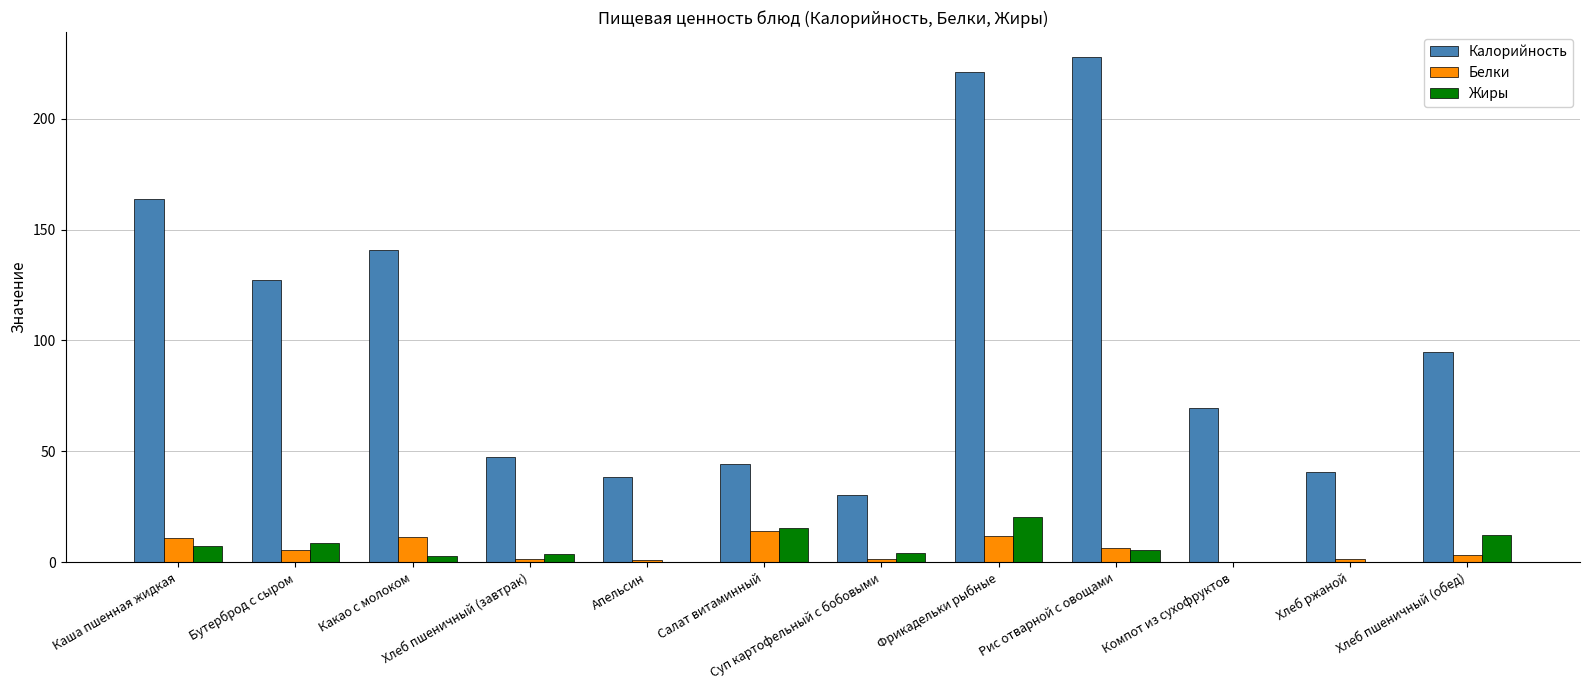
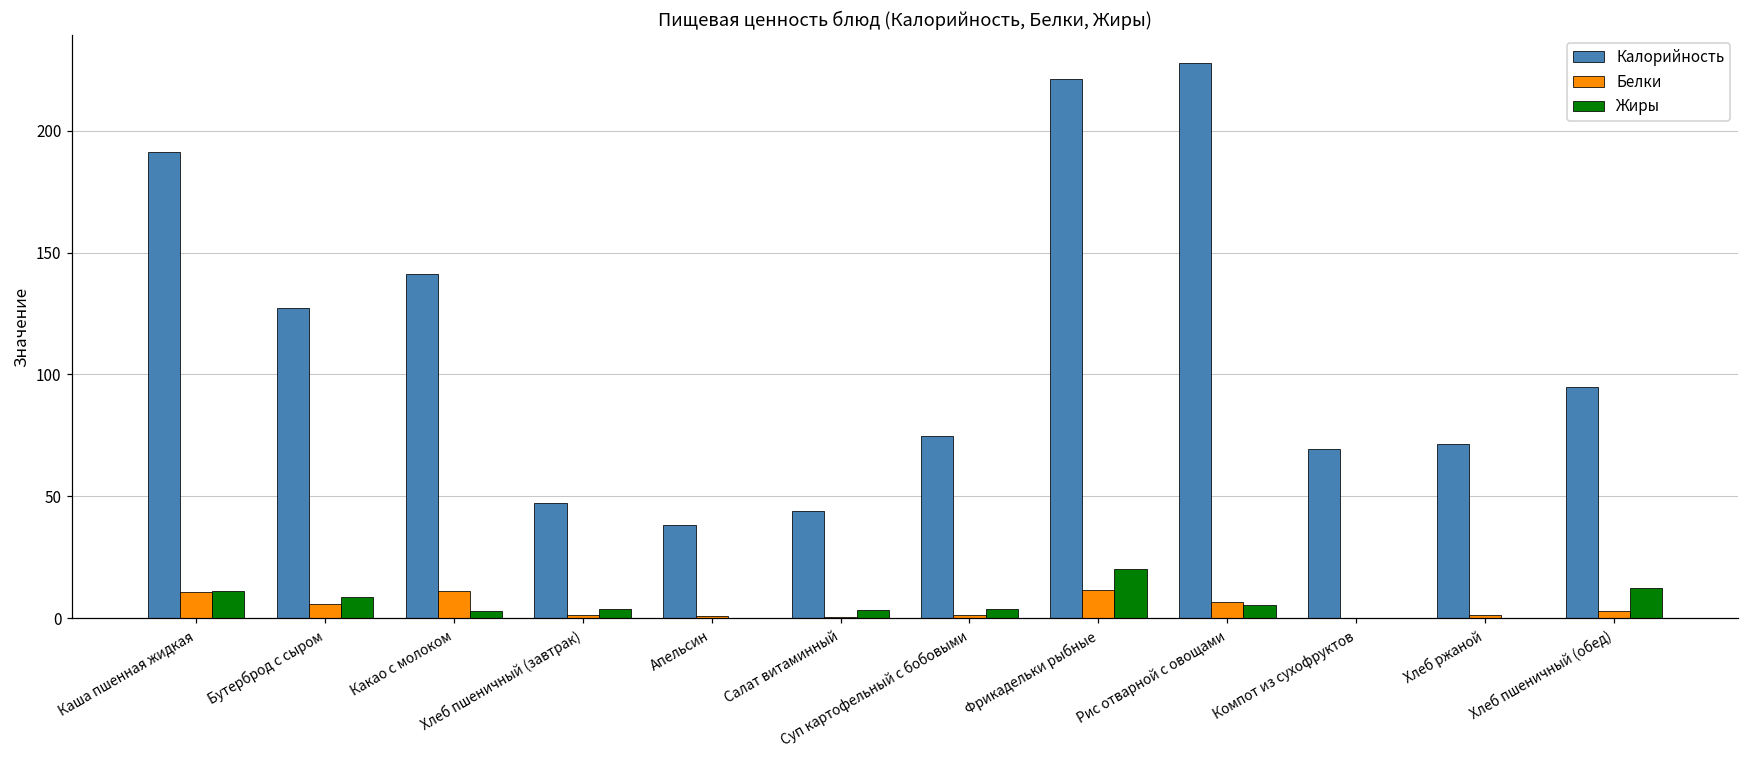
Калорийность, Каша пшенная жидкая: 164 -> 191
Жиры, Каша пшенная жидкая: 7 -> 11
Белки, Салат витаминный: 14 -> 1
Жиры, Салат витаминный: 15 -> 4
Калорийность, Суп картофельный с бобовыми: 31 -> 75
Калорийность, Хлеб ржаной: 41 -> 72
